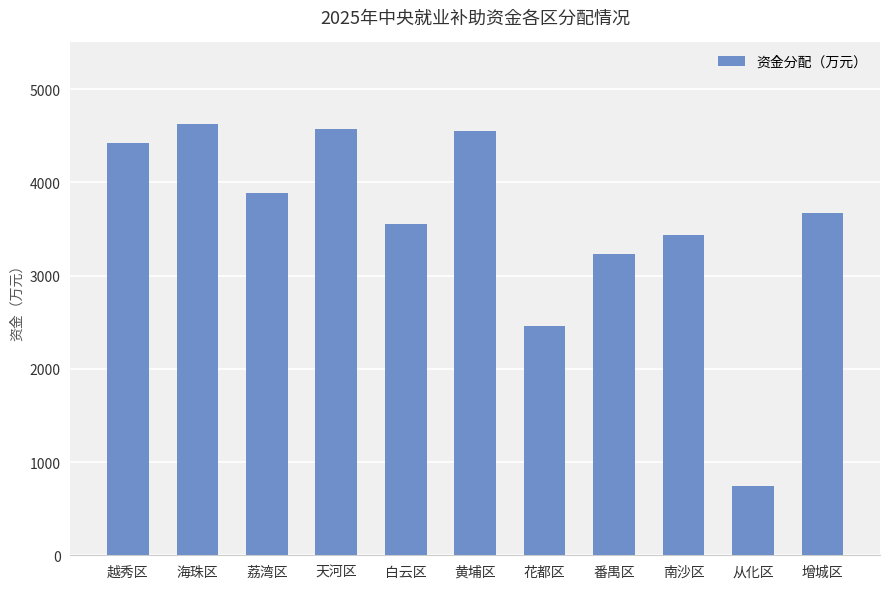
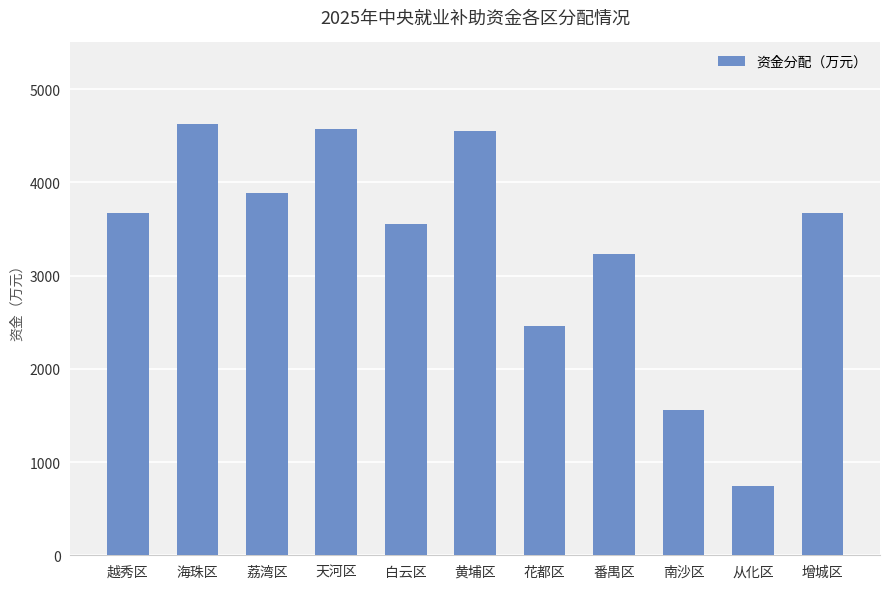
越秀区: 4400 -> 3700
南沙区: 3400 -> 1600
